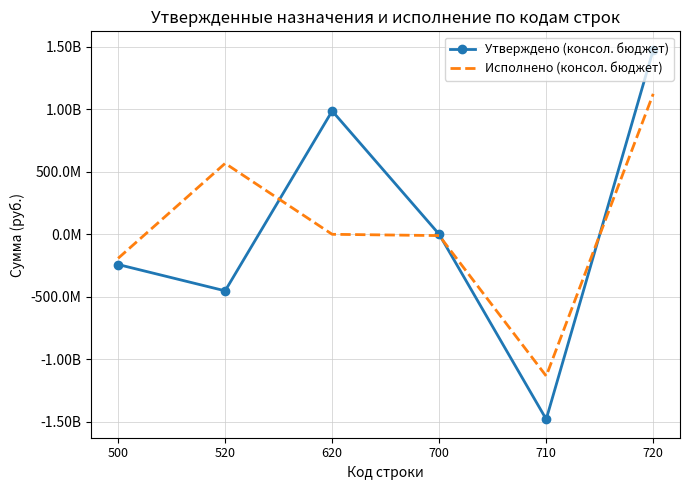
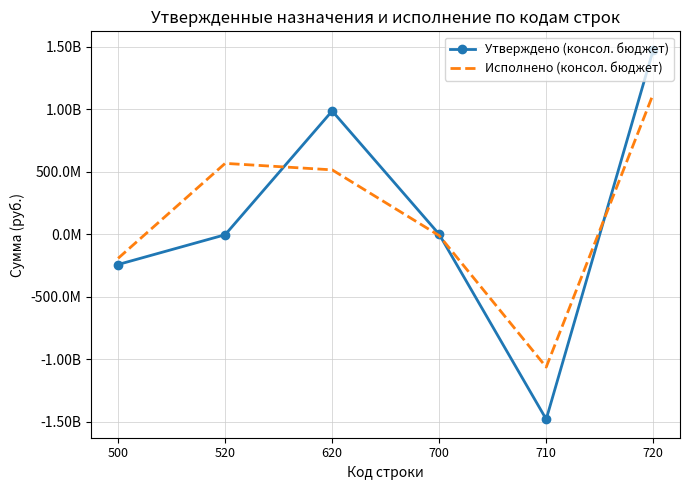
Утверждено (консол. бюджет), 520: -450000000 -> 0
Исполнено (консол. бюджет), 620: 0 -> 520000000
Исполнено (консол. бюджет), 710: -1130000000 -> -1060000000
